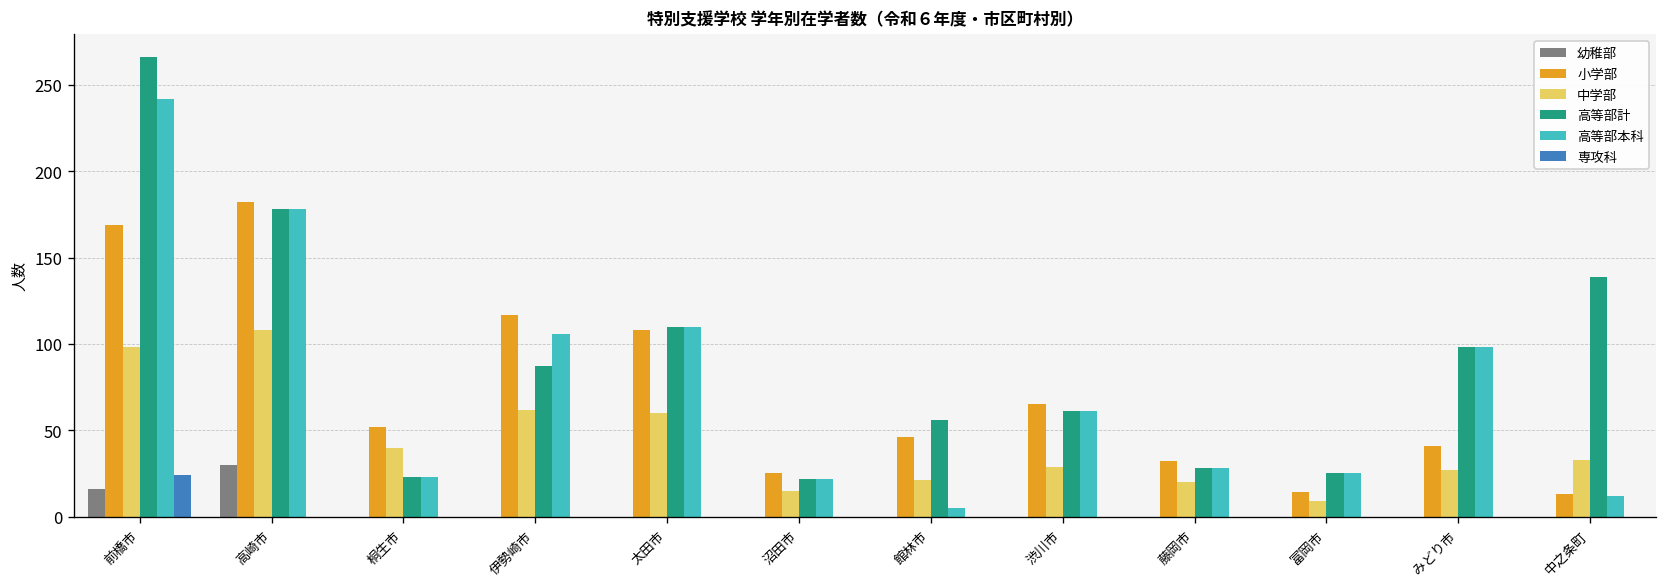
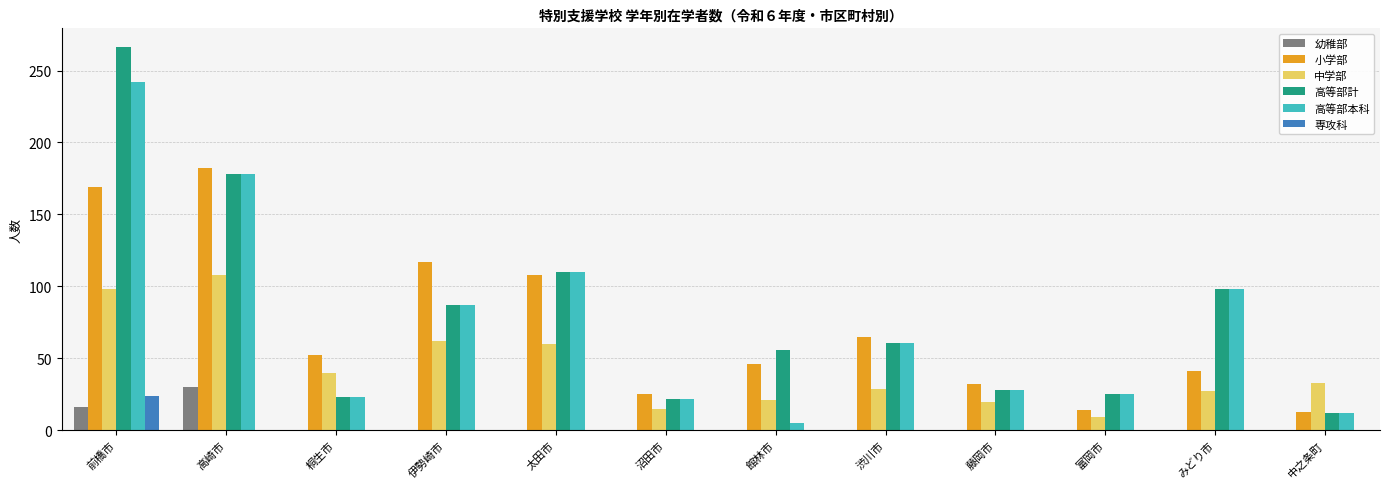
高等部本科, 伊勢崎市: 106 -> 87
高等部計, 中之条町: 139 -> 12
